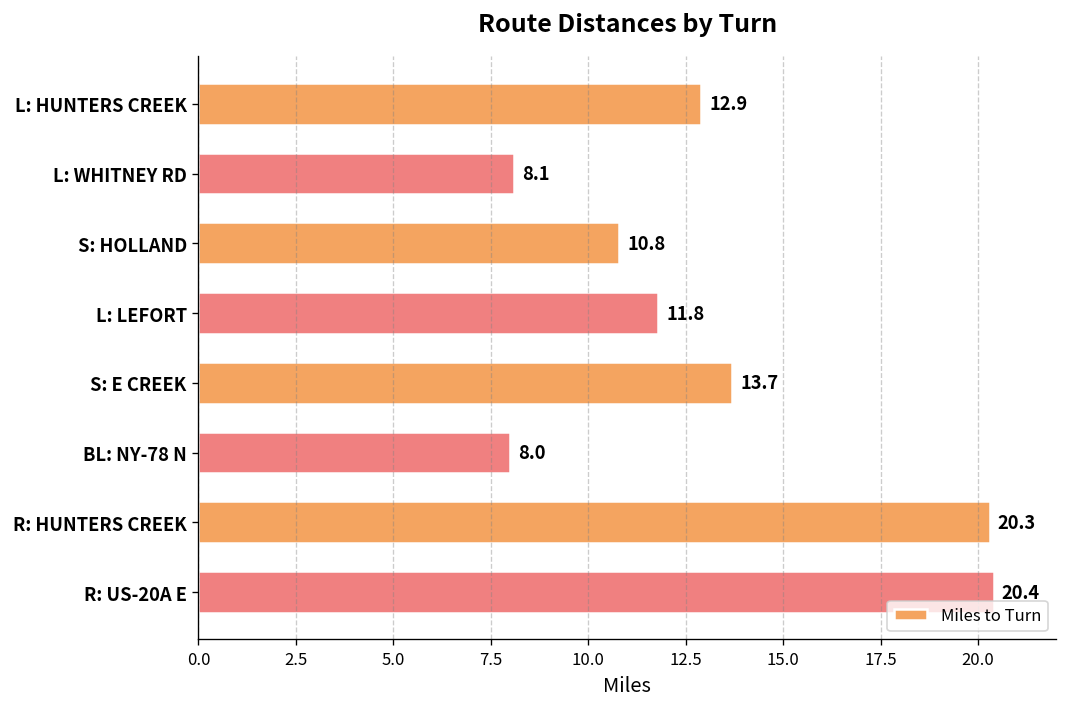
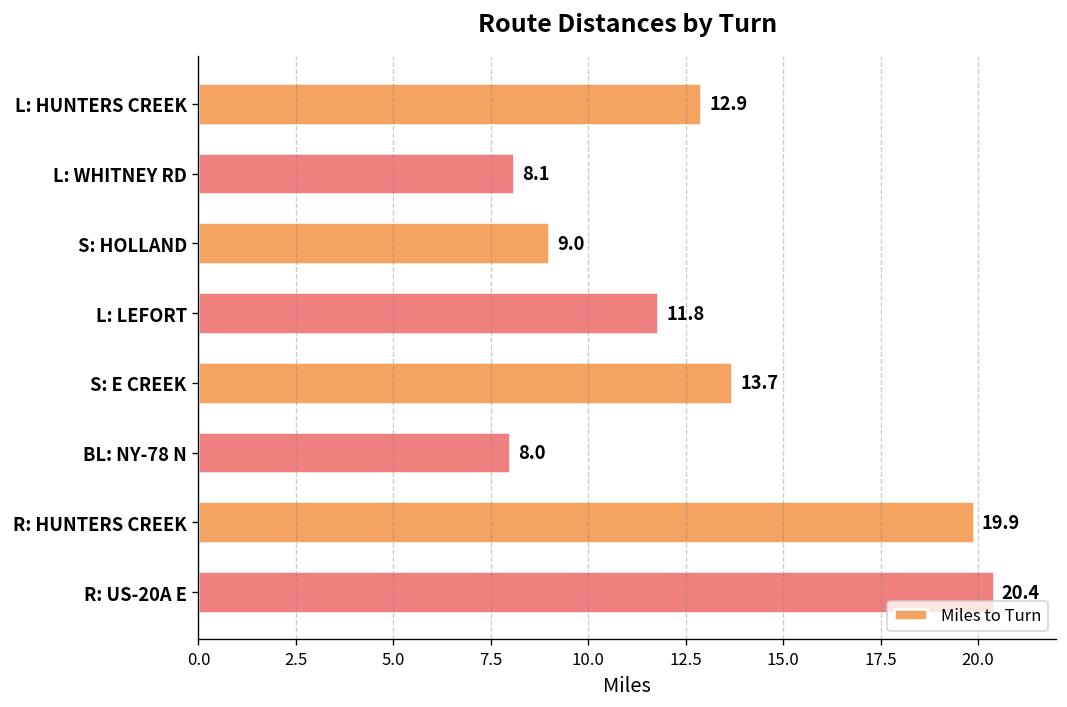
S: HOLLAND: 10.8 -> 9.0
R: HUNTERS CREEK: 20.3 -> 19.9
